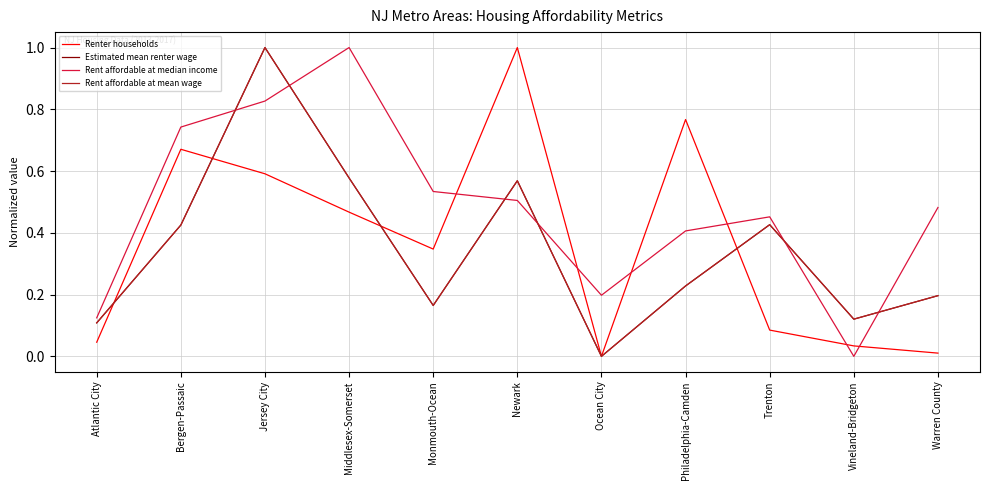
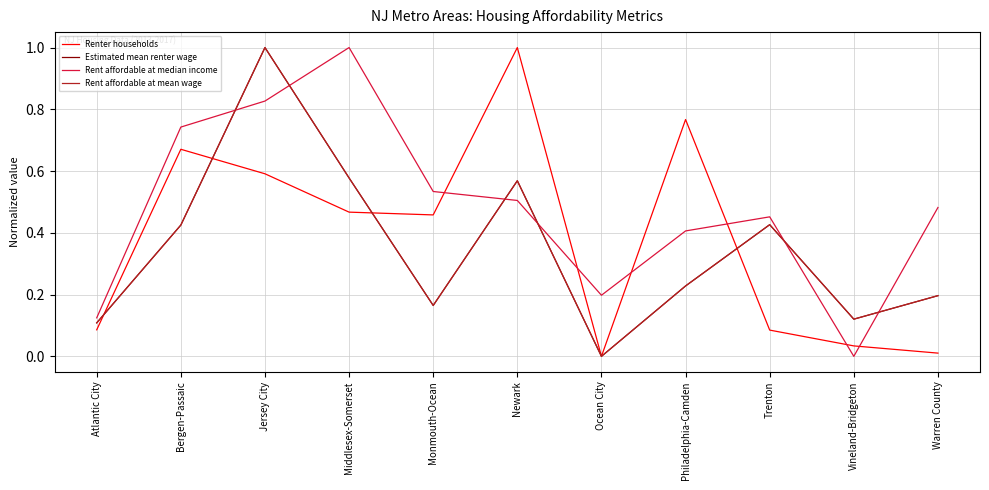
Renter households, Atlantic City: 0.05 -> 0.09
Renter households, Monmouth-Ocean: 0.35 -> 0.46
